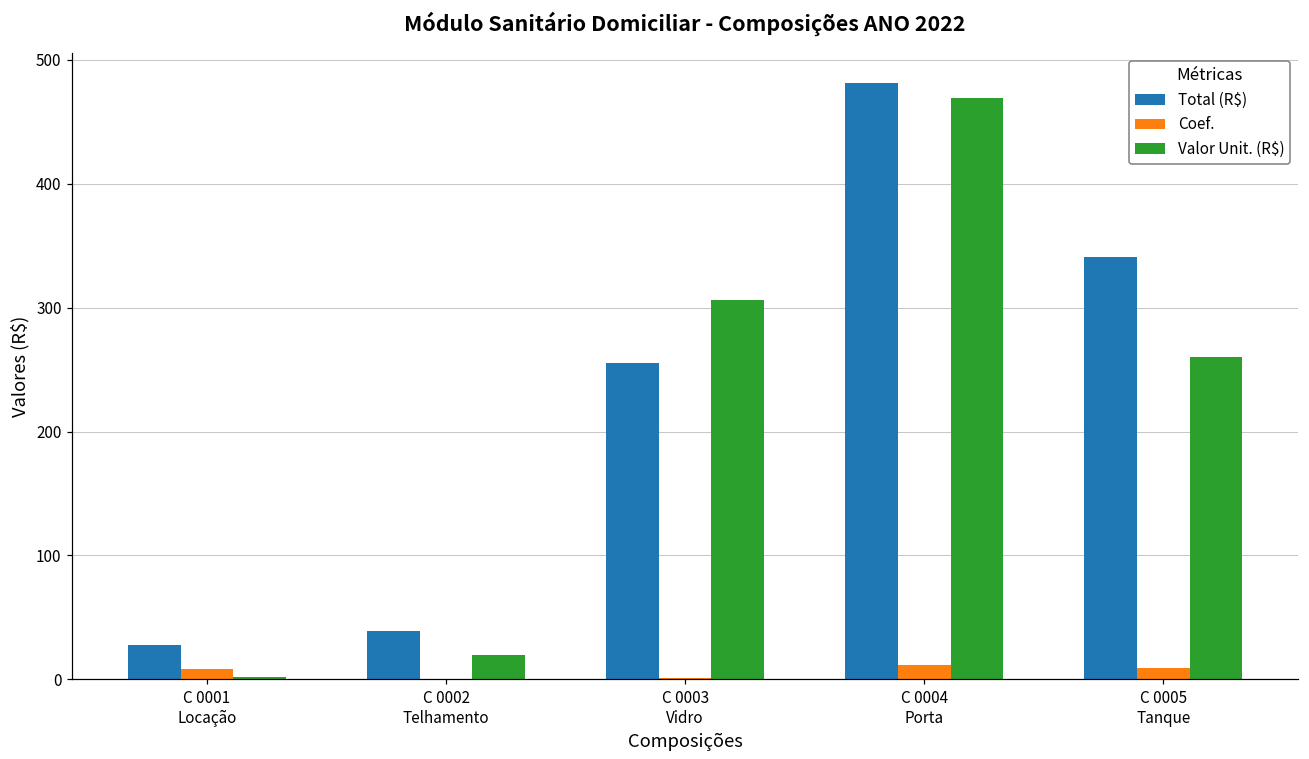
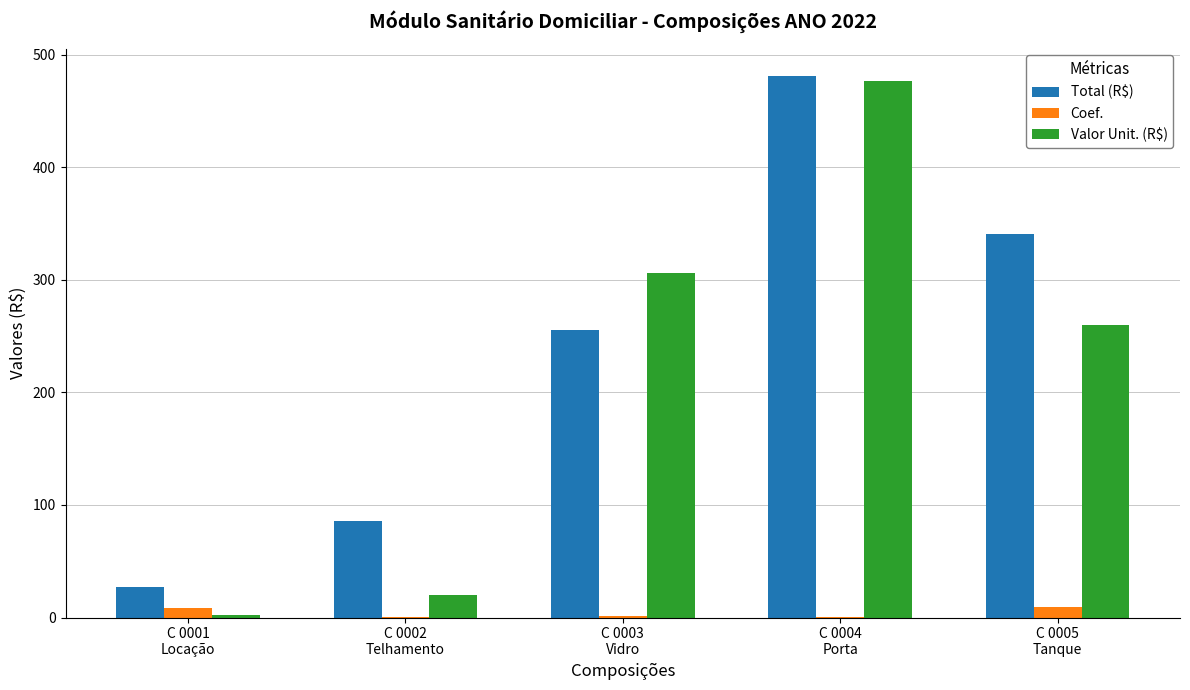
Total (R$), C 0002 Telhamento: 39 -> 86
Coef., C 0004 Porta: 12 -> 0
Valor Unit. (R$), C 0004 Porta: 469 -> 476
